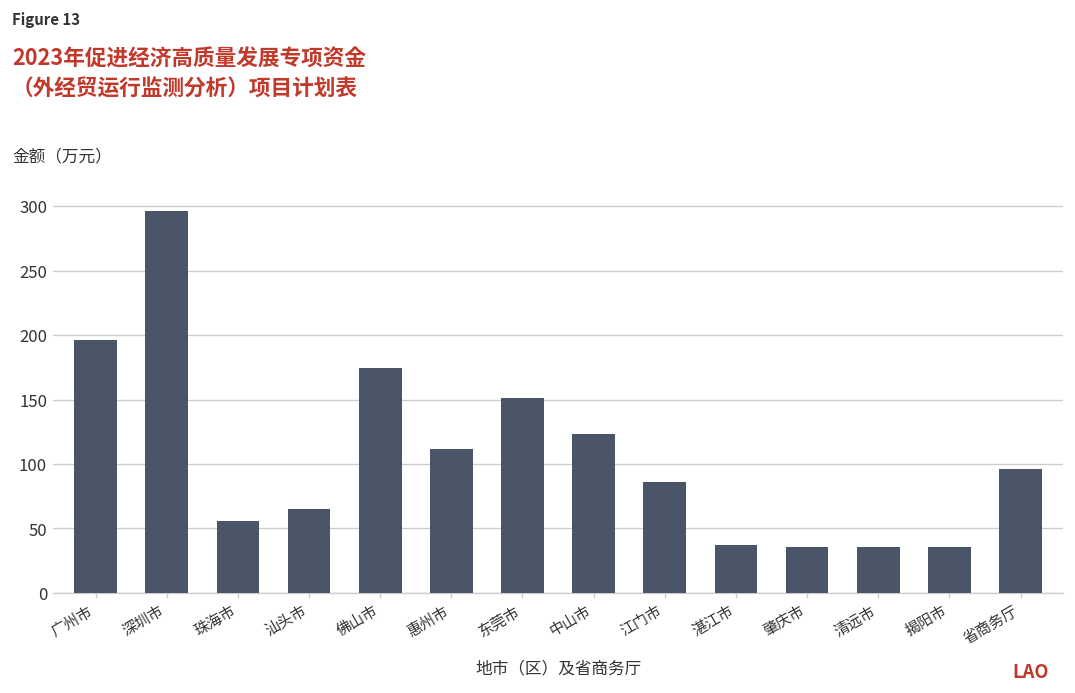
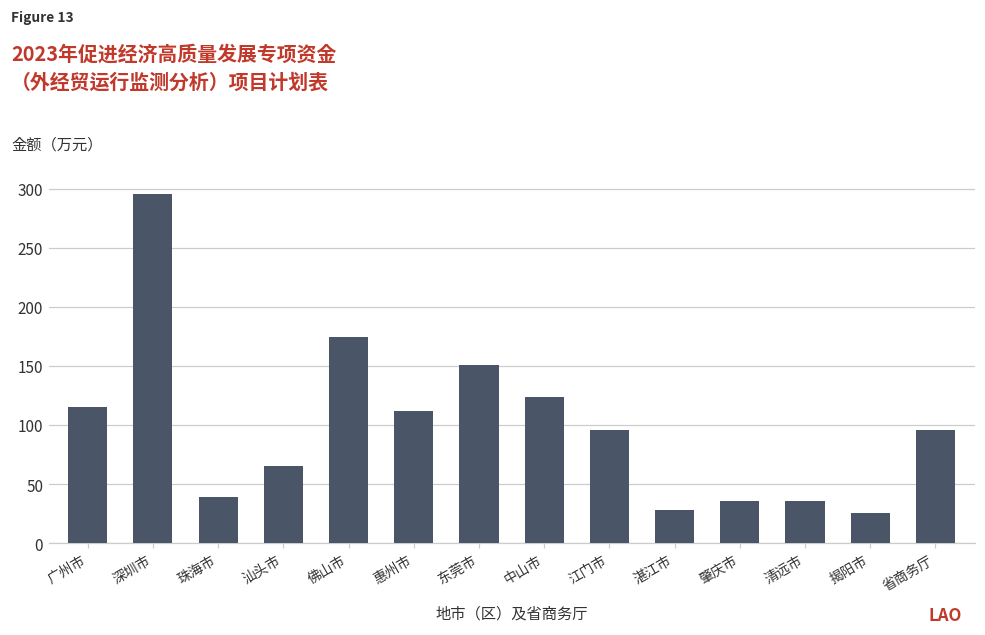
广州市: 196 -> 115
珠海市: 55 -> 39
江门市: 86 -> 96
湛江市: 37 -> 28
揭阳市: 36 -> 25
